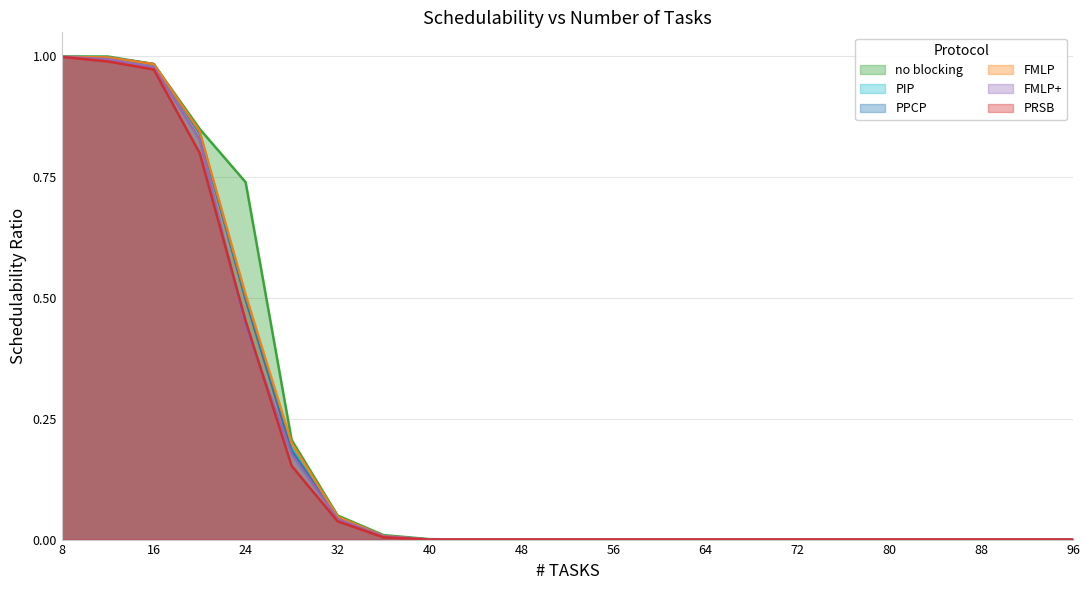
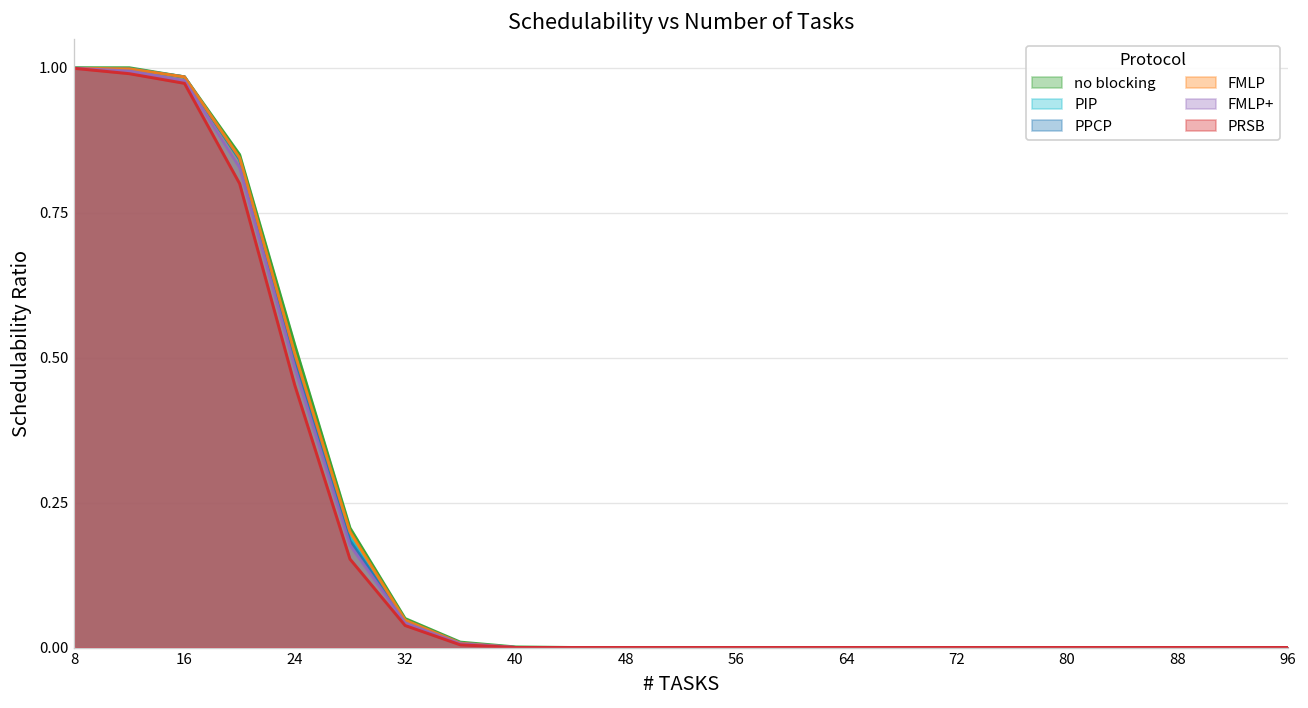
no blocking, 24: 0.74 -> 0.52
FMLP+, 24: 0.44 -> 0.48
